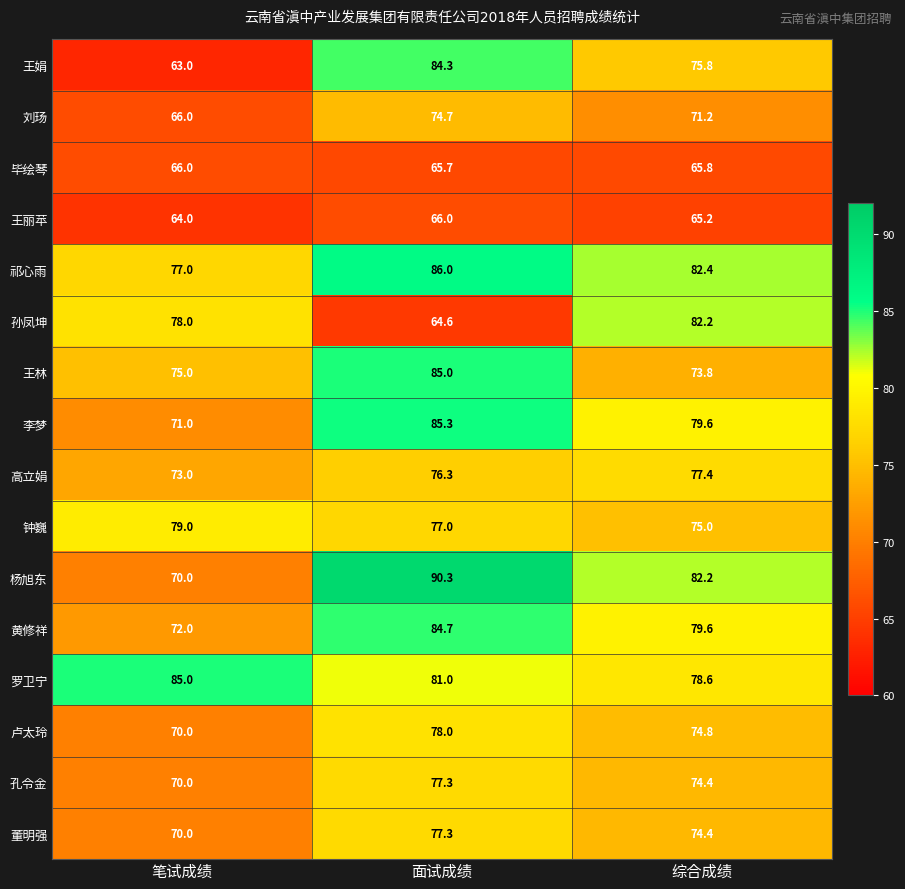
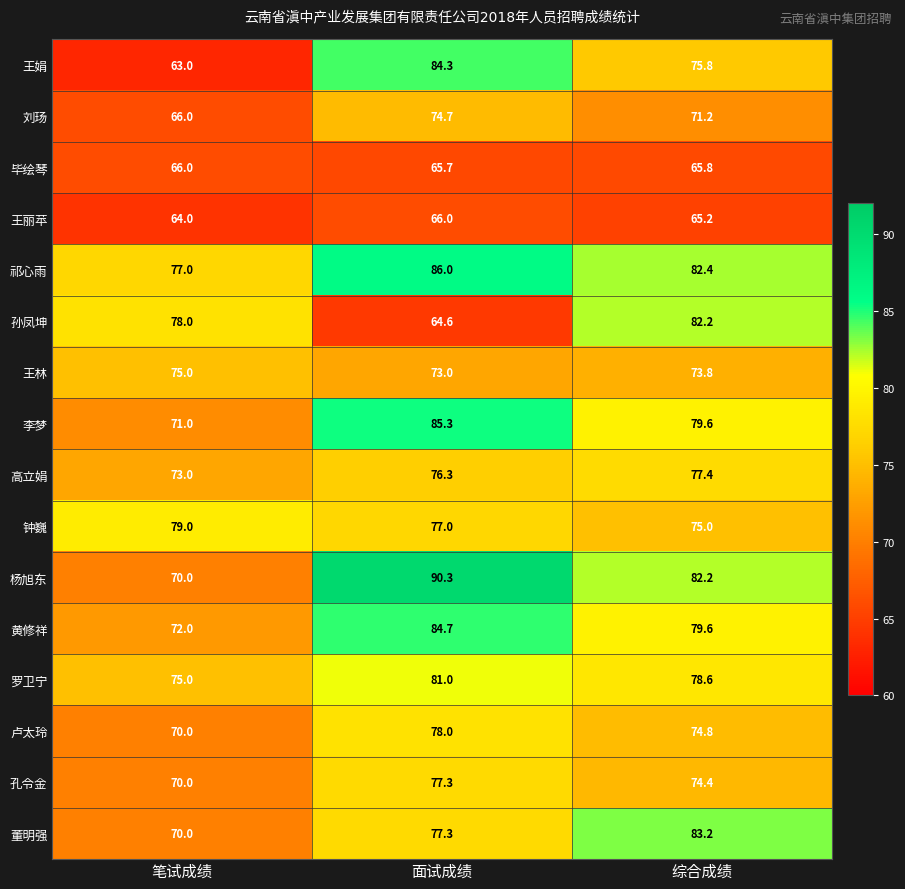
王林, 面试成绩: 85.0 -> 73.0
罗卫宁, 笔试成绩: 85.0 -> 75.0
董明强, 综合成绩: 74.4 -> 83.2
